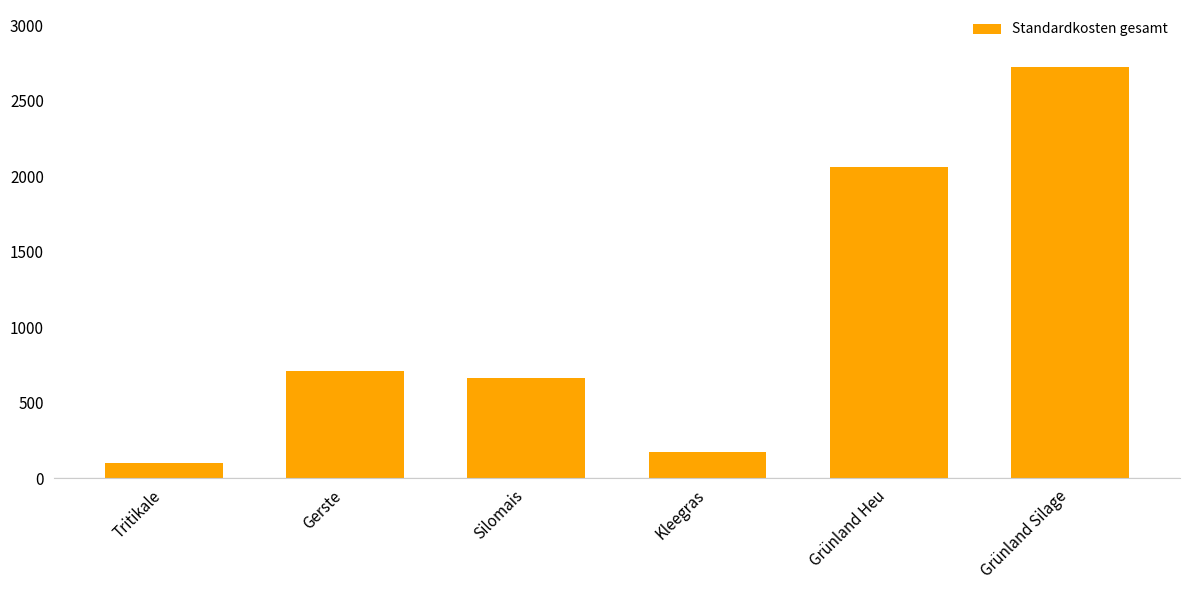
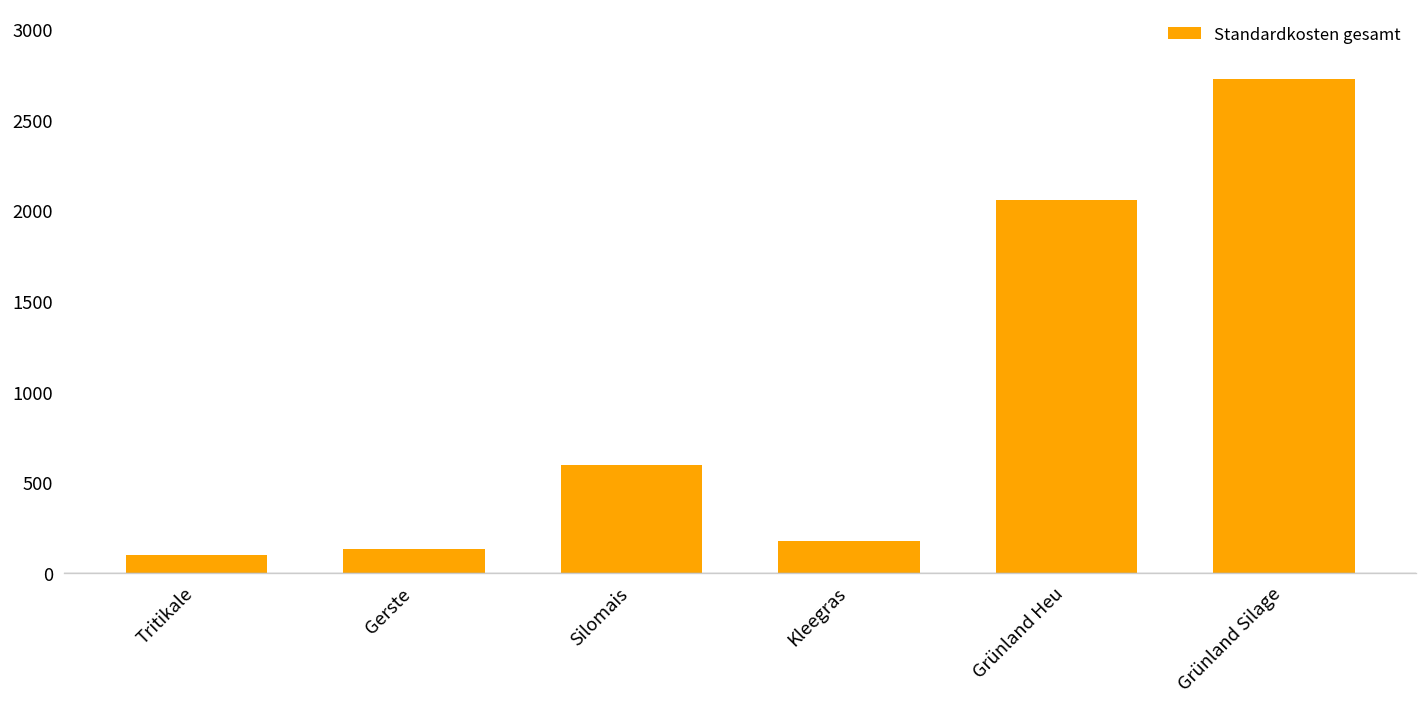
Gerste: 710 -> 130
Silomais: 660 -> 590
